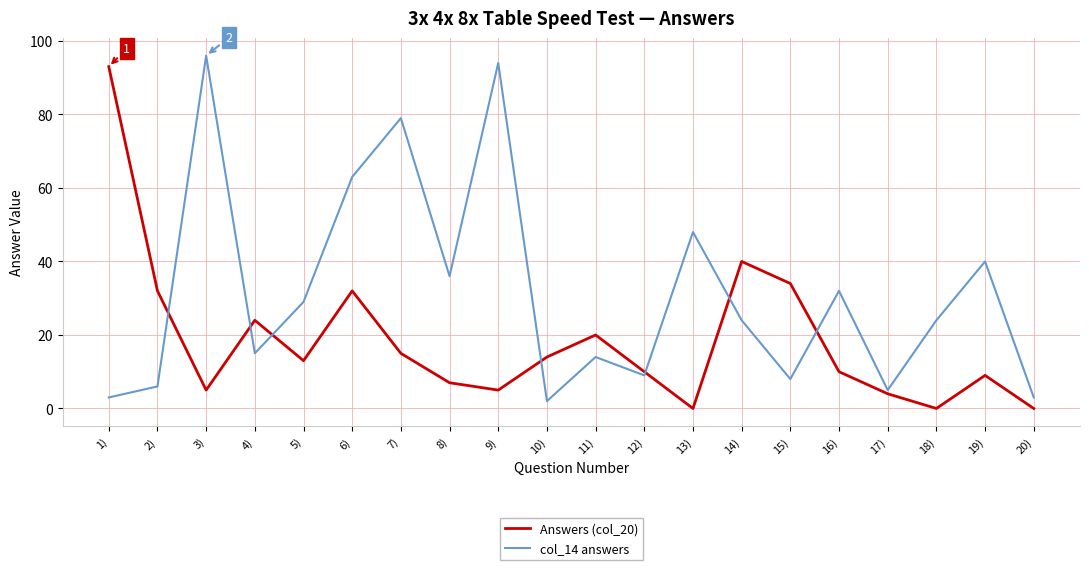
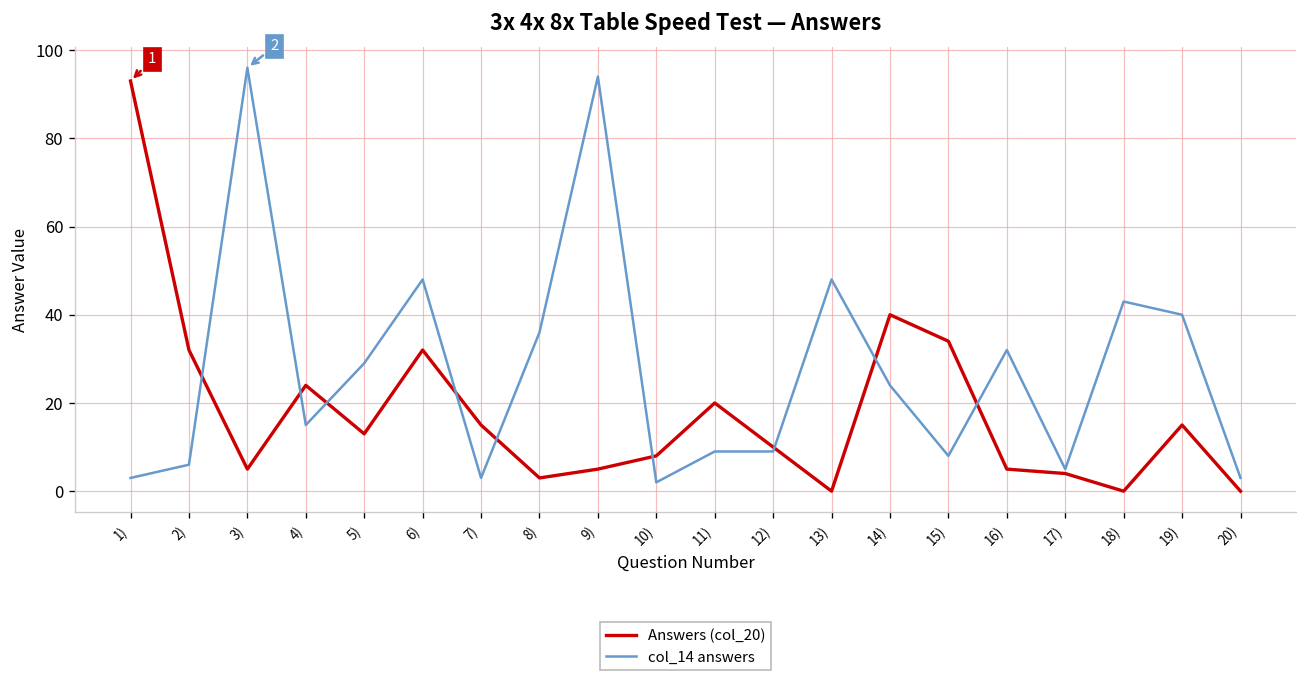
col_14 answers, 6): 63 -> 48
col_14 answers, 7): 79 -> 3
Answers (col_20), 8): 7 -> 3
Answers (col_20), 10): 14 -> 8
col_14 answers, 11): 14 -> 9
Answers (col_20), 16): 10 -> 5
col_14 answers, 18): 24 -> 43
Answers (col_20), 19): 9 -> 15
